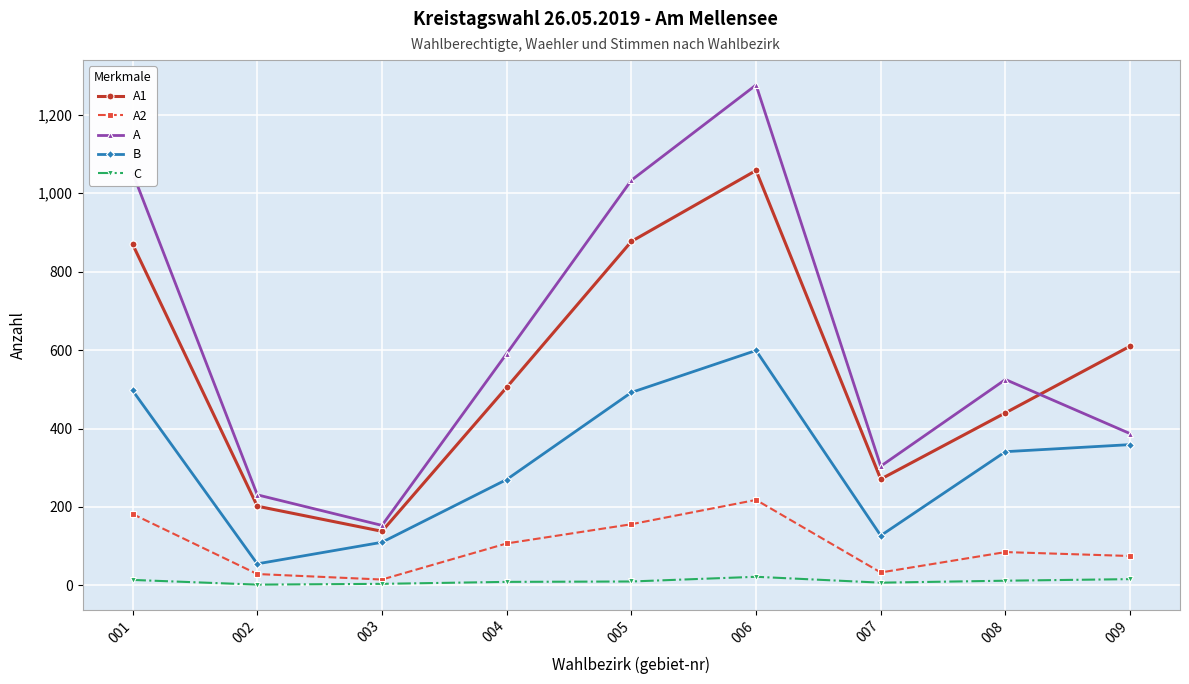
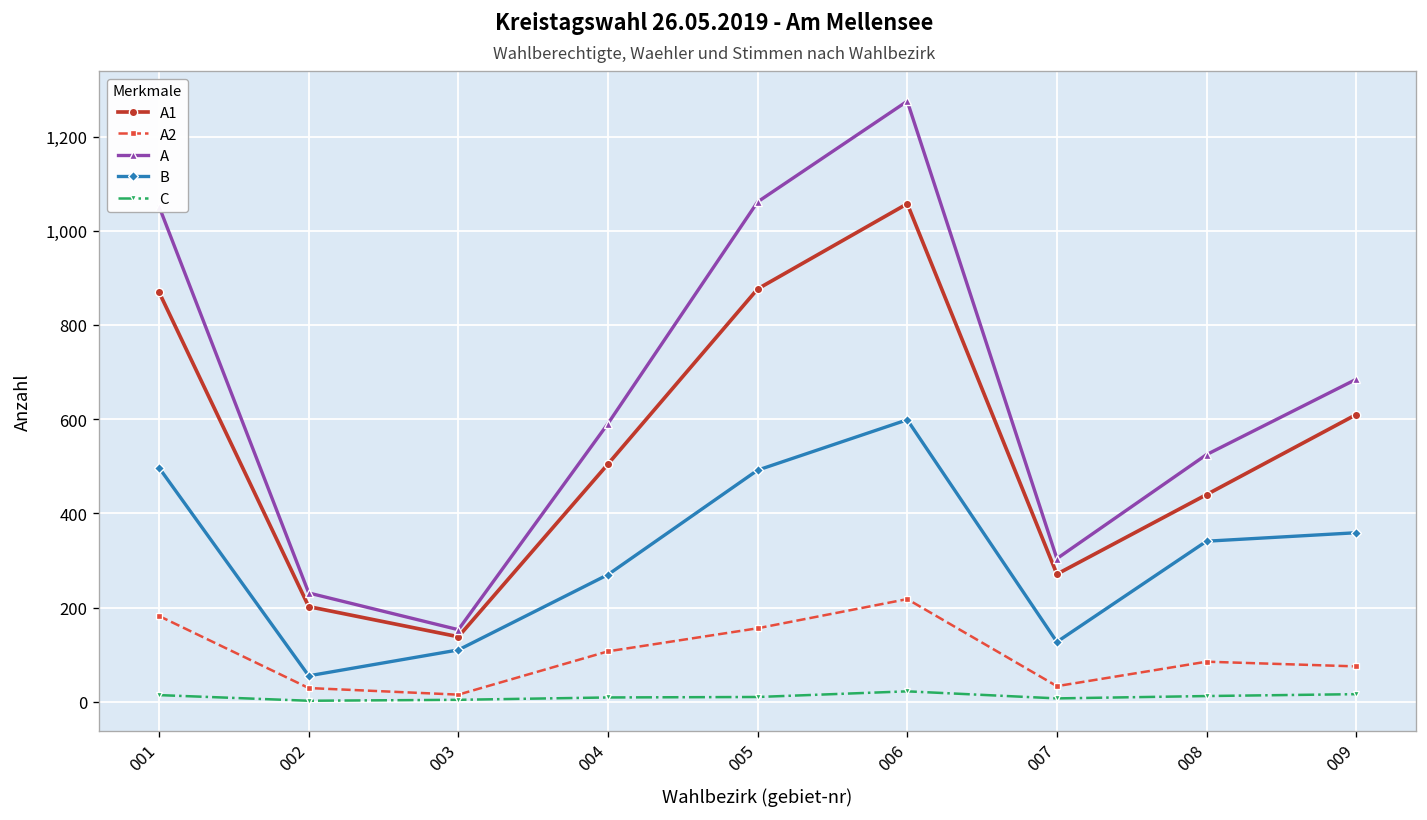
A, 005: 1,030 -> 1,060
A, 009: 390 -> 690
